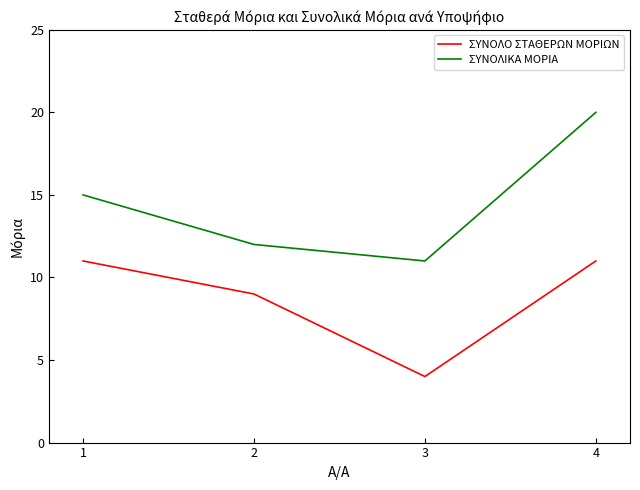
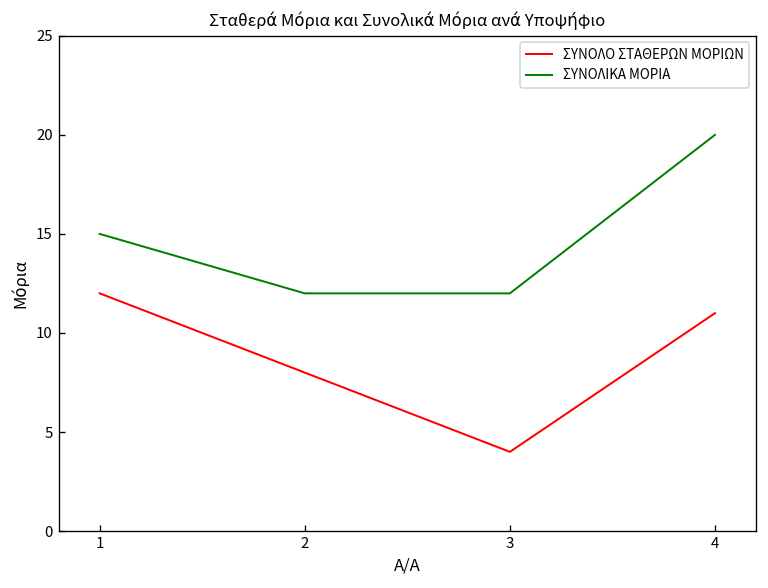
ΣΥΝΟΛΟ ΣΤΑΘΕΡΩΝ ΜΟΡΙΩΝ, 1: 11 -> 12
ΣΥΝΟΛΟ ΣΤΑΘΕΡΩΝ ΜΟΡΙΩΝ, 2: 9 -> 8
ΣΥΝΟΛΙΚΑ ΜΟΡΙΑ, 3: 11 -> 12
